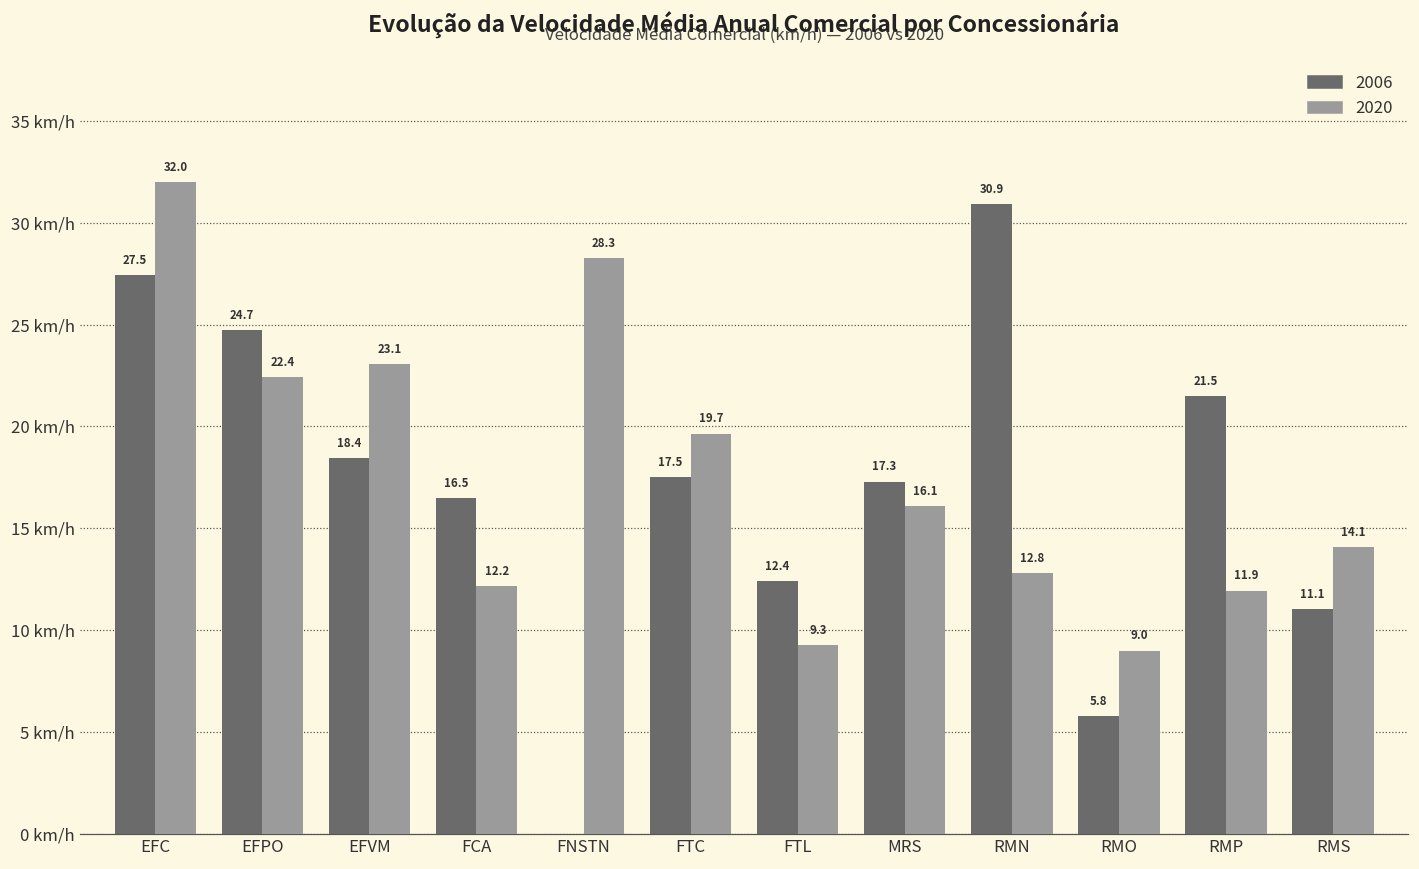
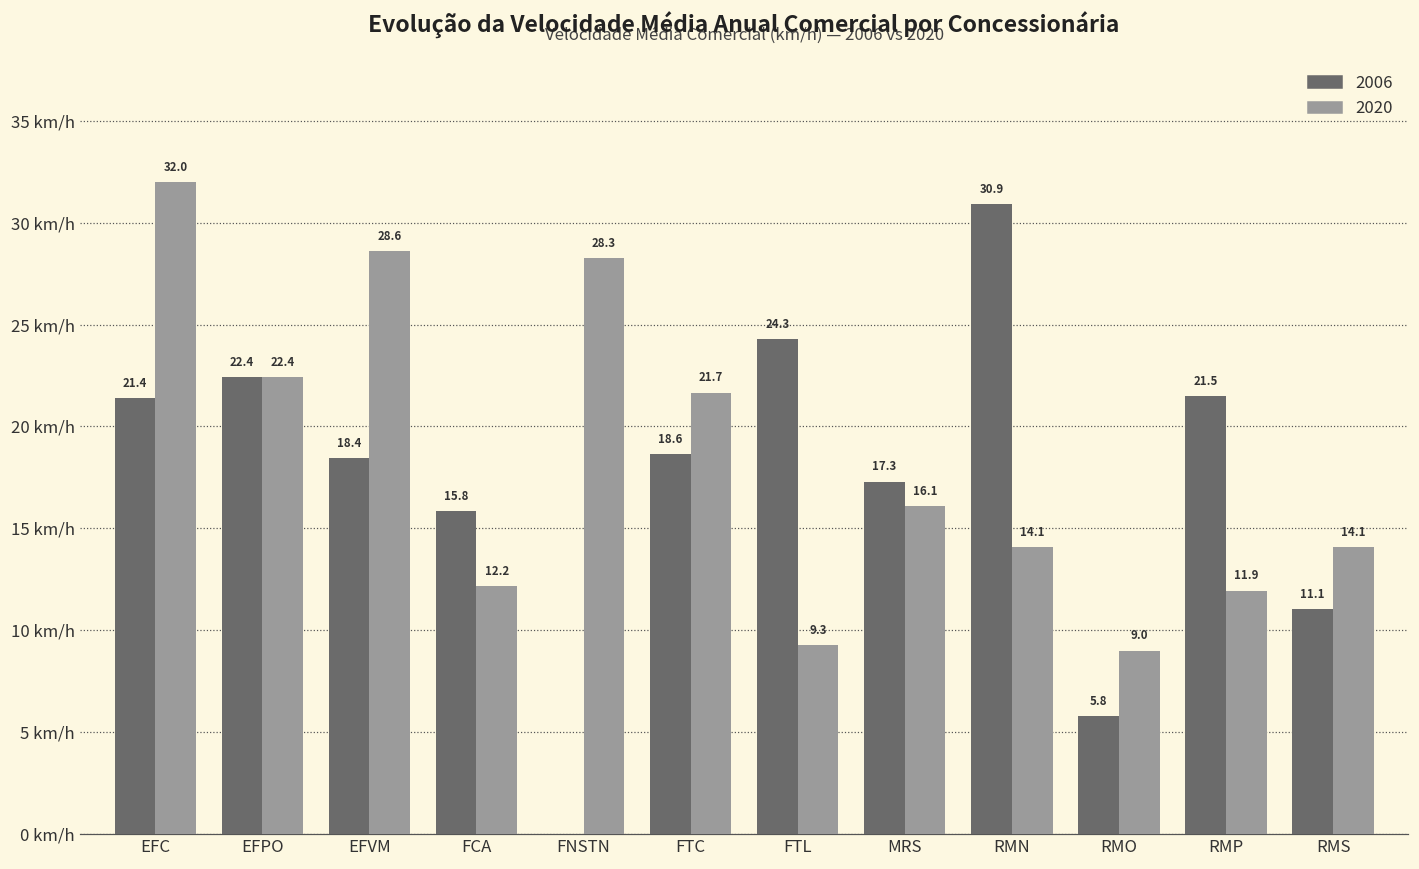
2006, EFC: 27.5 -> 21.4
2006, EFPO: 24.7 -> 22.4
2020, EFVM: 23.1 -> 28.6
2006, FCA: 16.5 -> 15.8
2006, FTC: 17.5 -> 18.6
2020, FTC: 19.7 -> 21.7
2006, FTL: 12.4 -> 24.3
2020, RMN: 12.8 -> 14.1
